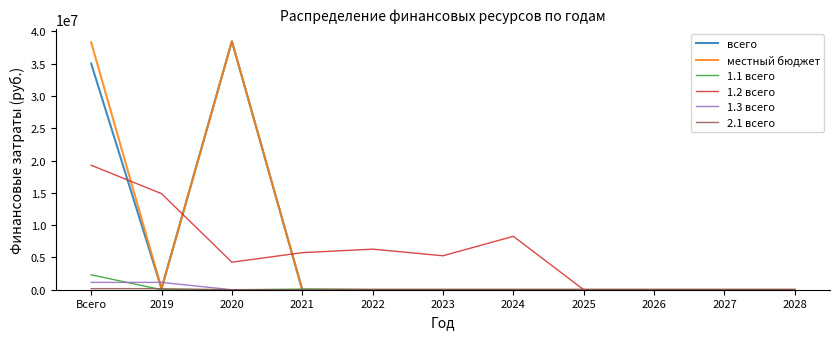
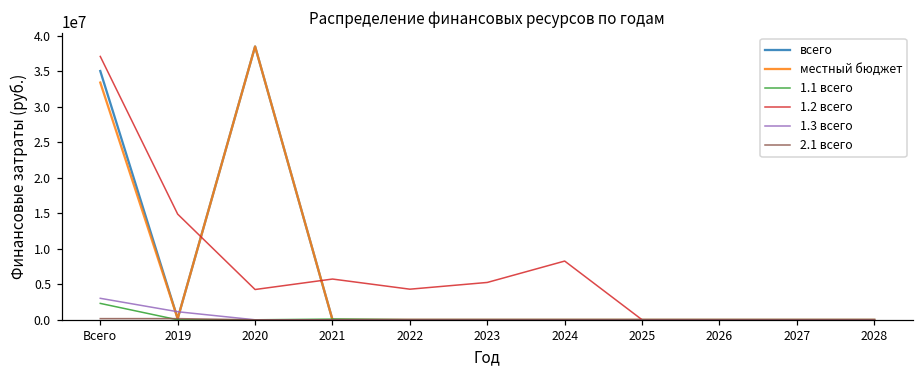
местный бюджет, Всего: 38000000 -> 33000000
1.2 всего, Всего: 19000000 -> 37000000
1.3 всего, Всего: 1000000 -> 3000000
1.2 всего, 2022: 6000000 -> 4000000
